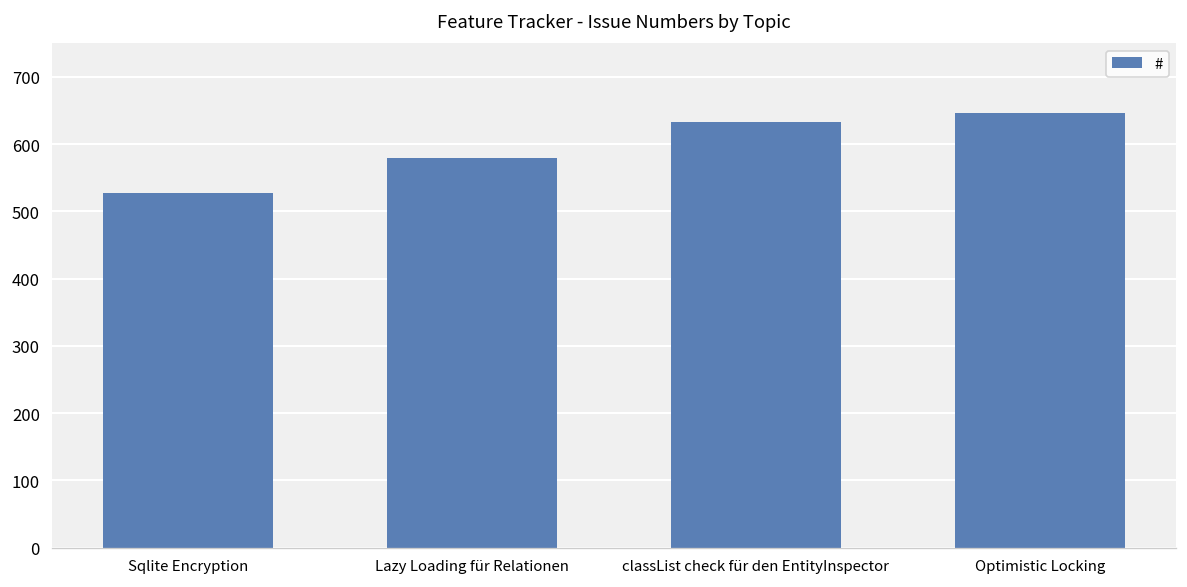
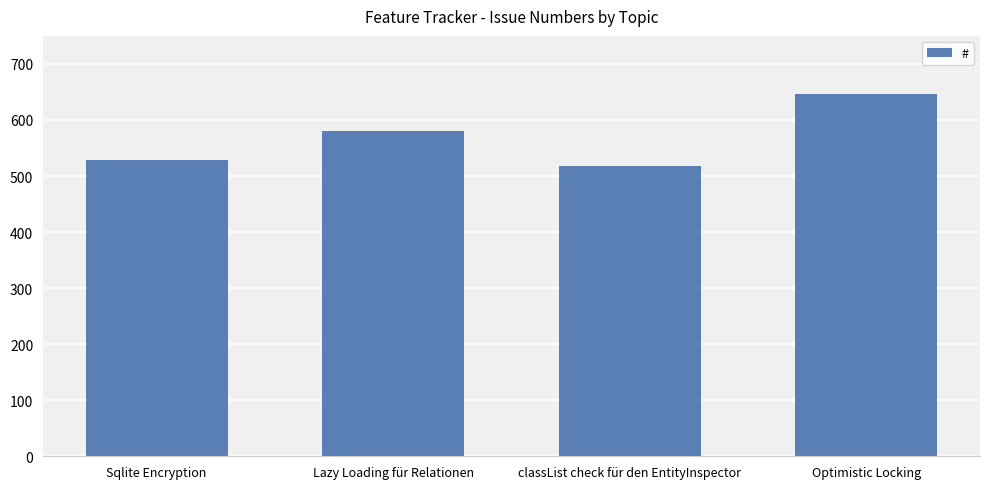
classList check für den EntityInspector: 630 -> 520
